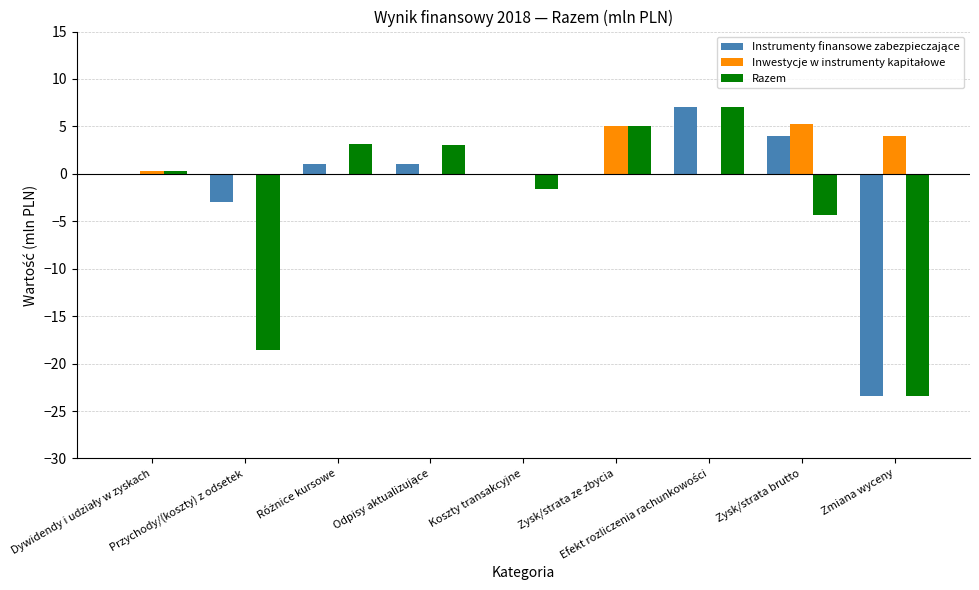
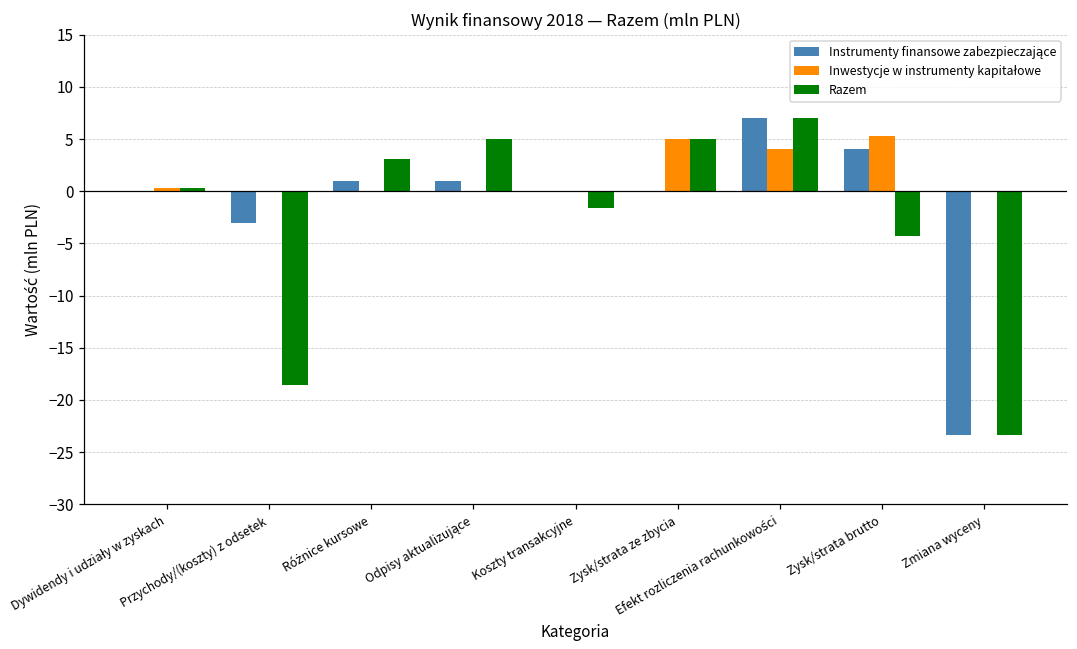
Razem, Odpisy aktualizujące: 3 -> 5
Inwestycje w instrumenty kapitałowe, Efekt rozliczenia rachunkowości: 0 -> 4
Inwestycje w instrumenty kapitałowe, Zmiana wyceny: 4 -> 0
